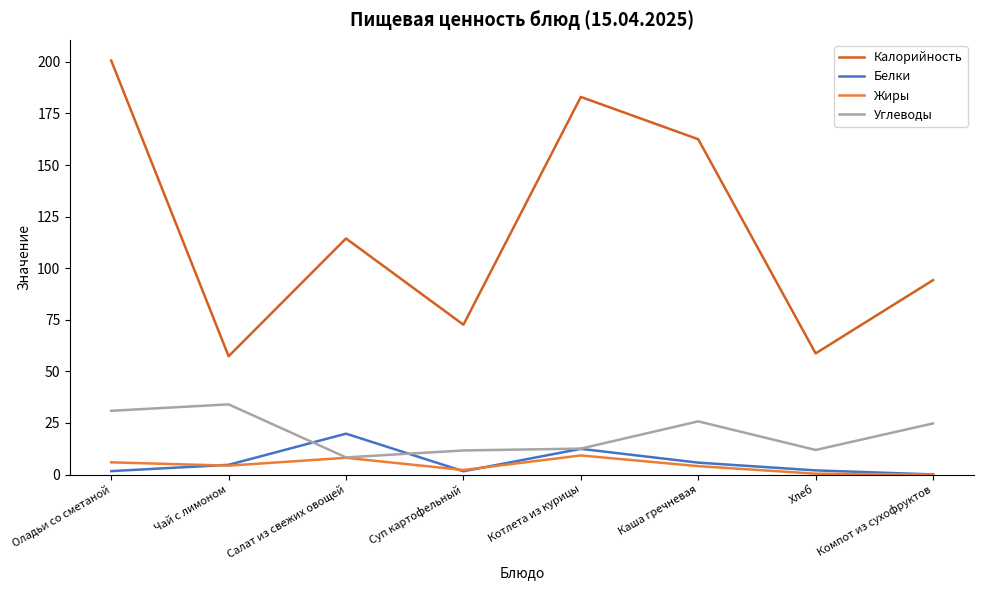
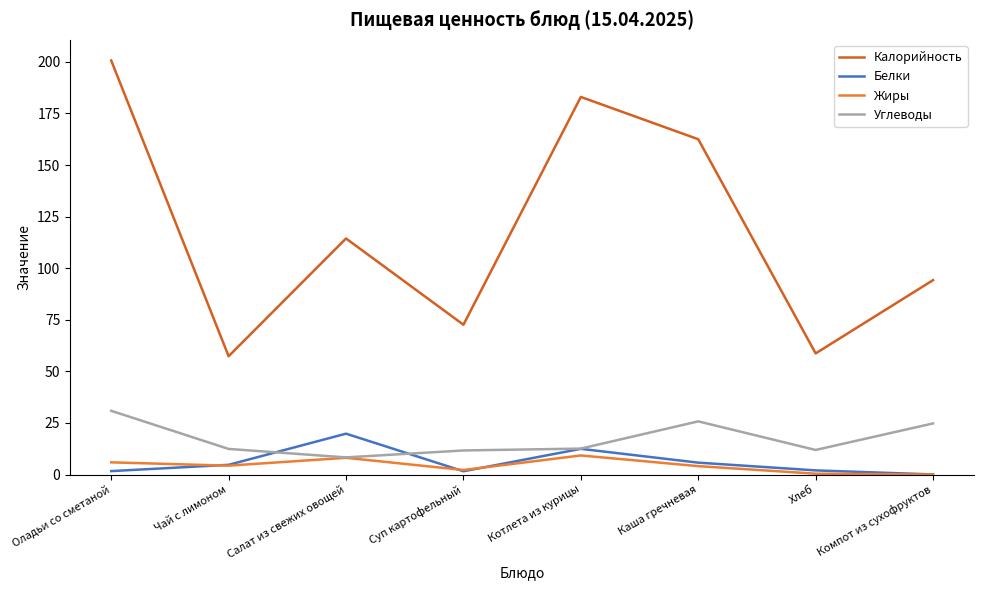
Углеводы, Чай с лимоном: 34 -> 12
